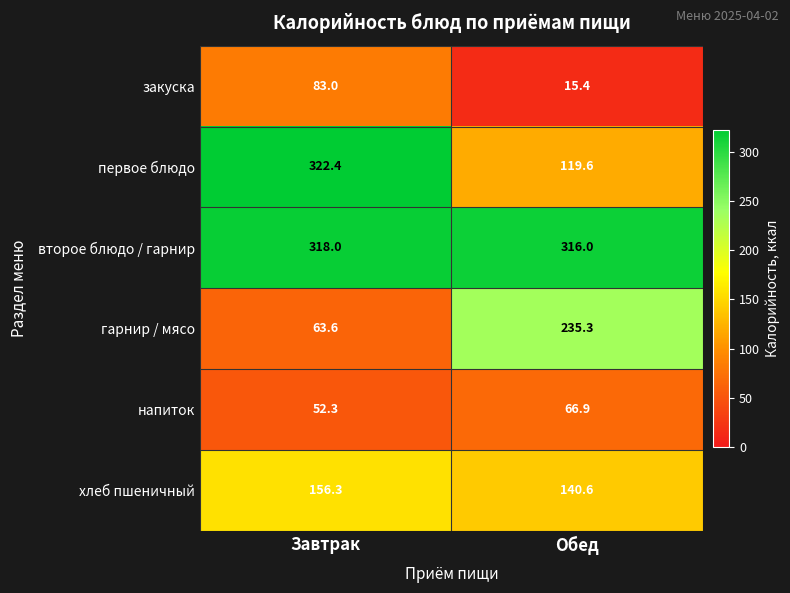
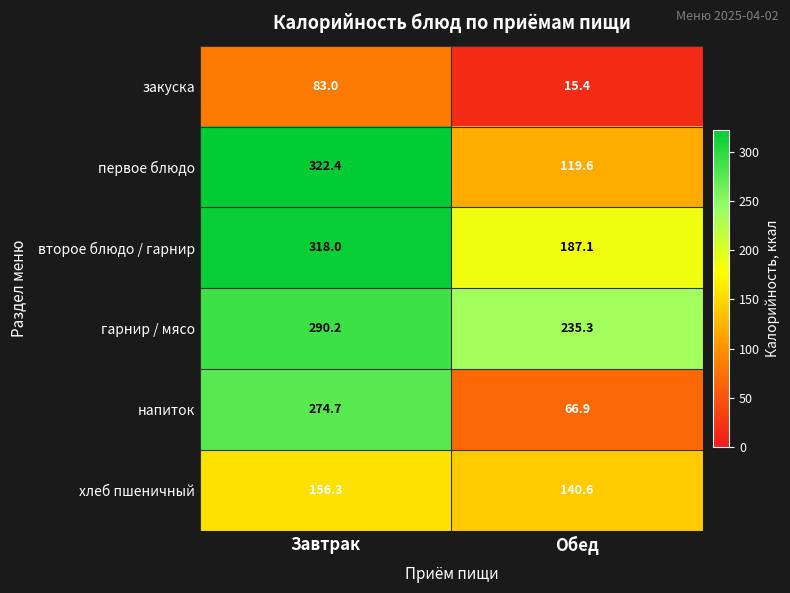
второе блюдо / гарнир, Обед: 316.0 -> 187.1
гарнир / мясо, Завтрак: 63.6 -> 290.2
напиток, Завтрак: 52.3 -> 274.7
